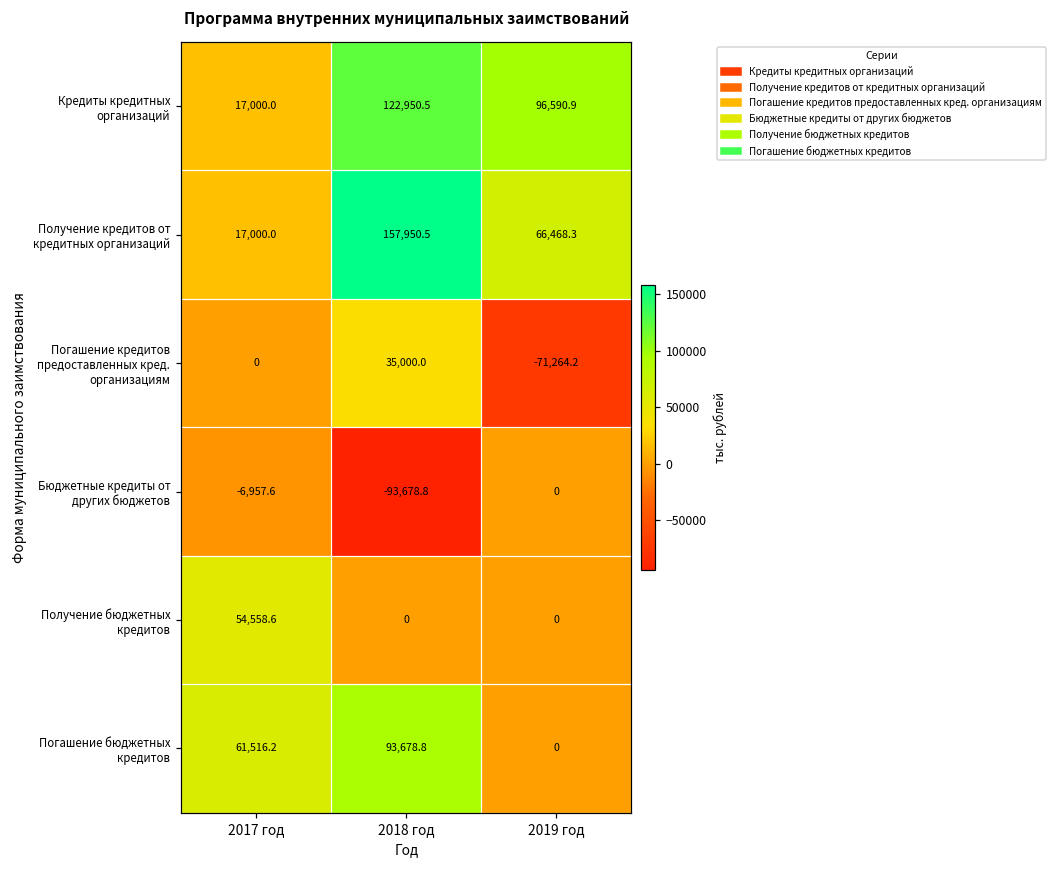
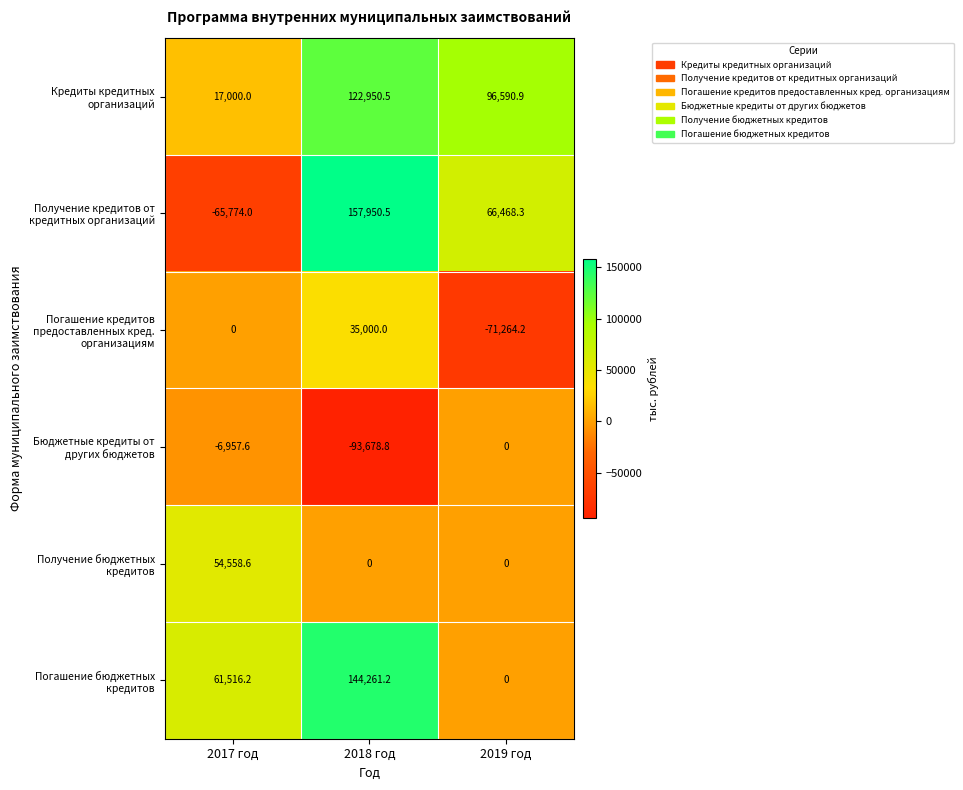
Получение кредитов от кредитных организаций, 2017 год: 17,000.0 -> -65,774.0
Погашение бюджетных кредитов, 2018 год: 93,678.8 -> 144,261.2
